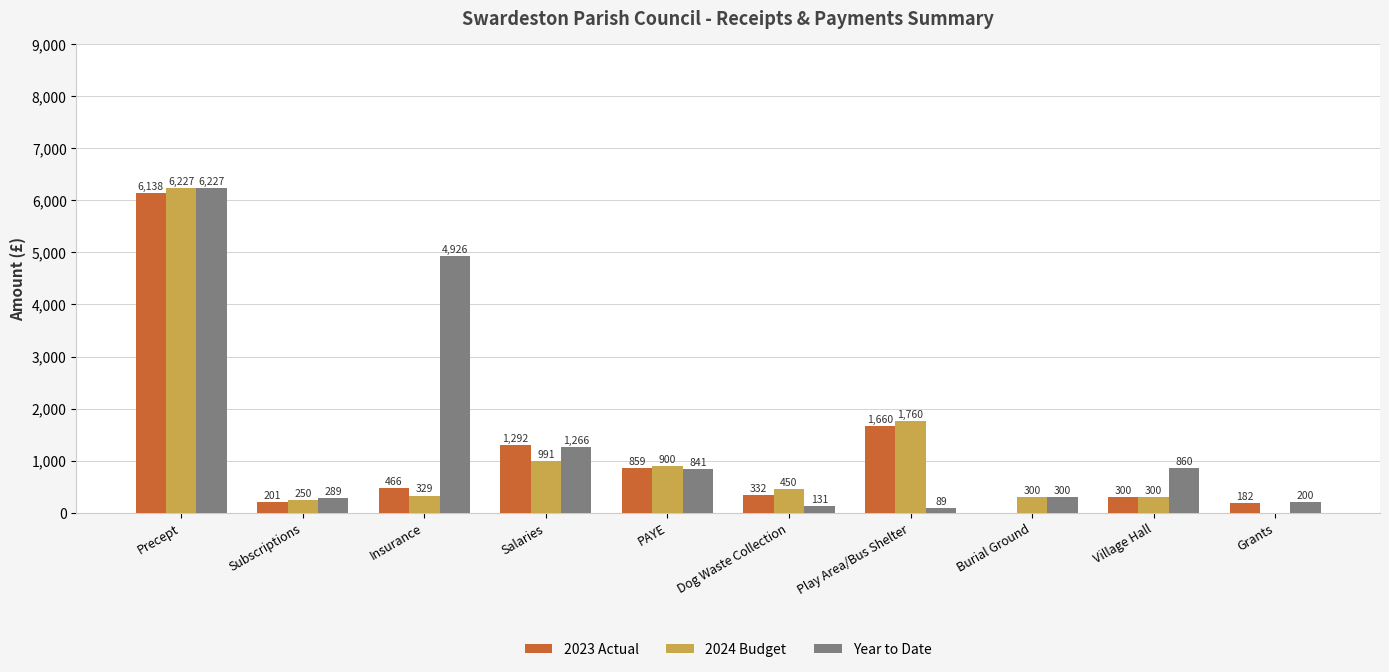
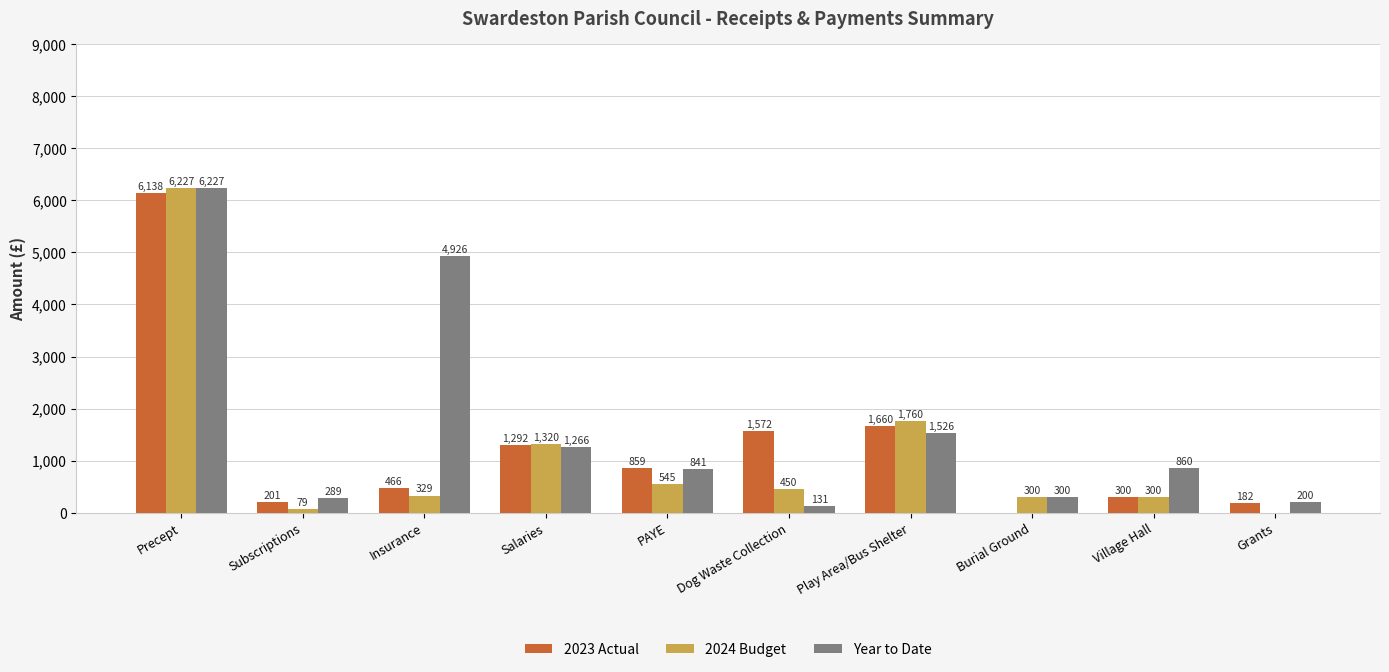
2024 Budget, Subscriptions: 250 -> 79
2024 Budget, Salaries: 991 -> 1,320
2024 Budget, PAYE: 900 -> 545
2023 Actual, Dog Waste Collection: 332 -> 1,572
Year to Date, Play Area/Bus Shelter: 89 -> 1,526
